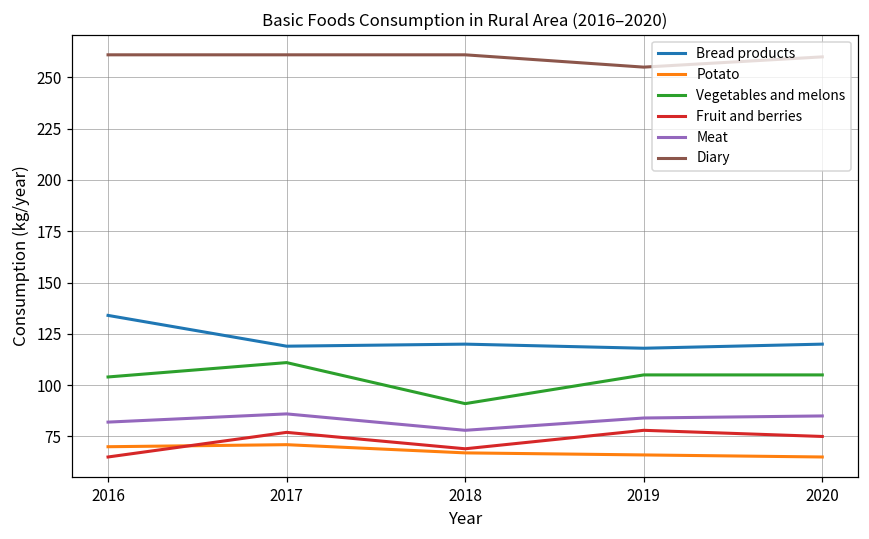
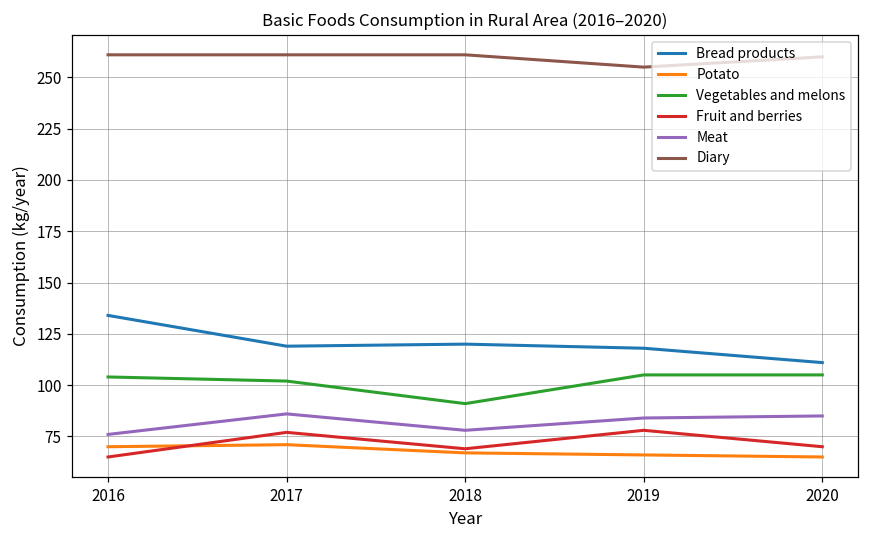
Meat, 2016: 82 -> 76
Vegetables and melons, 2017: 111 -> 102
Bread products, 2020: 120 -> 111
Fruit and berries, 2020: 75 -> 70
